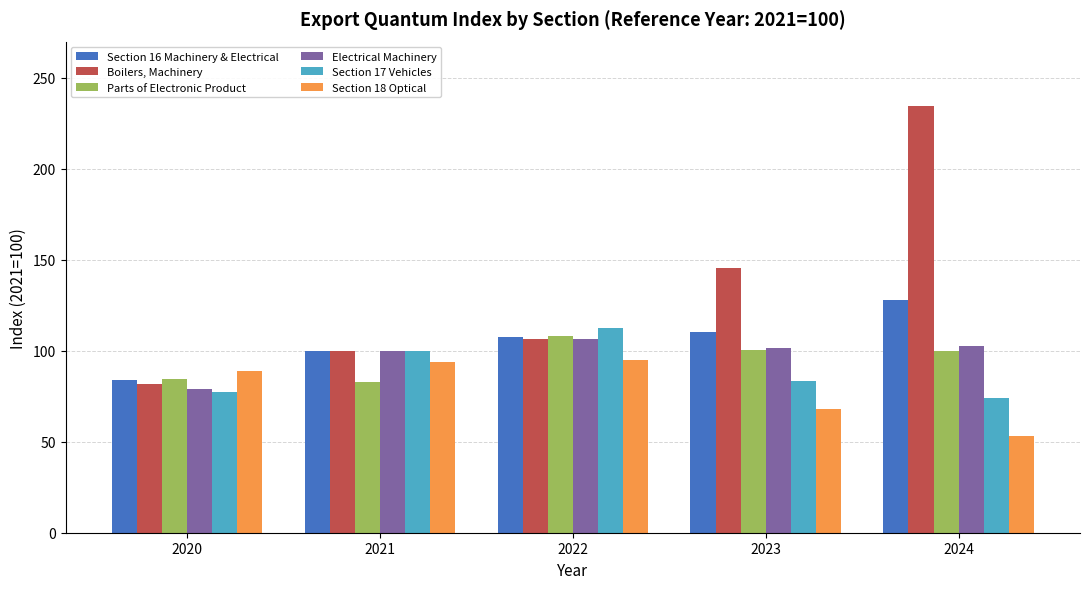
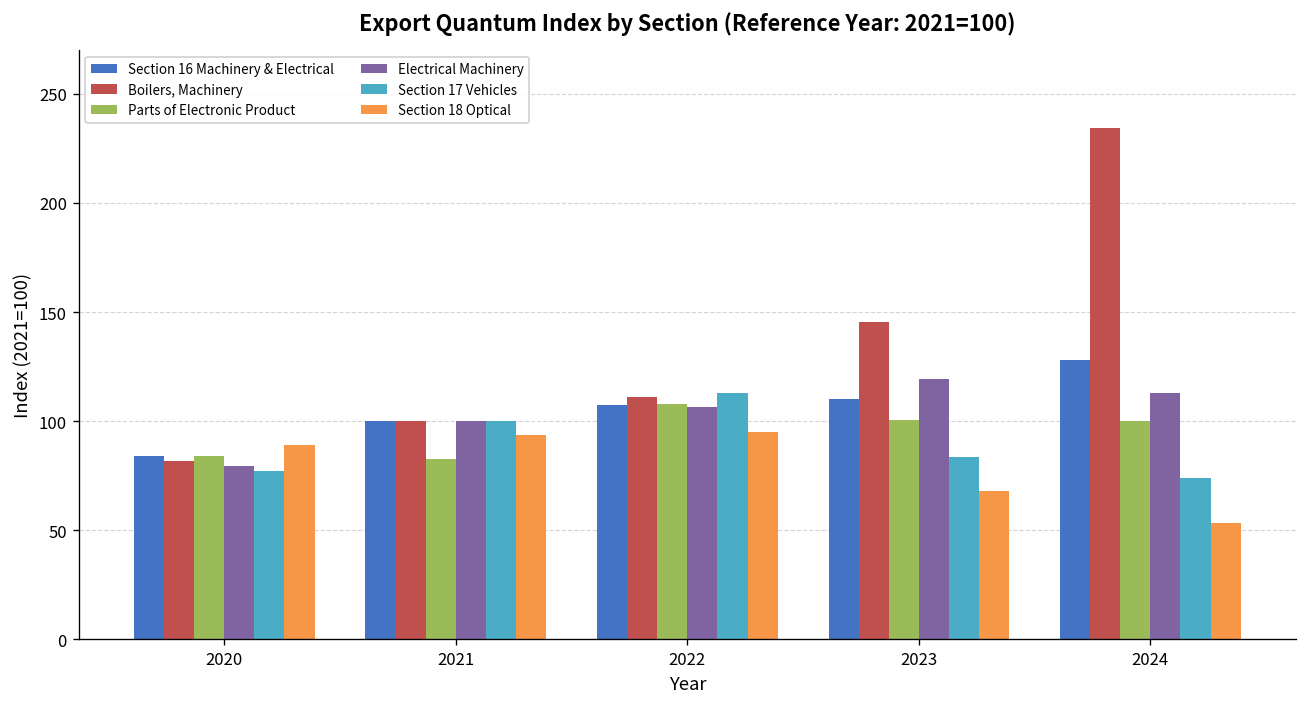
Boilers, Machinery, 2022: 106 -> 111
Electrical Machinery, 2023: 102 -> 119
Electrical Machinery, 2024: 103 -> 113
